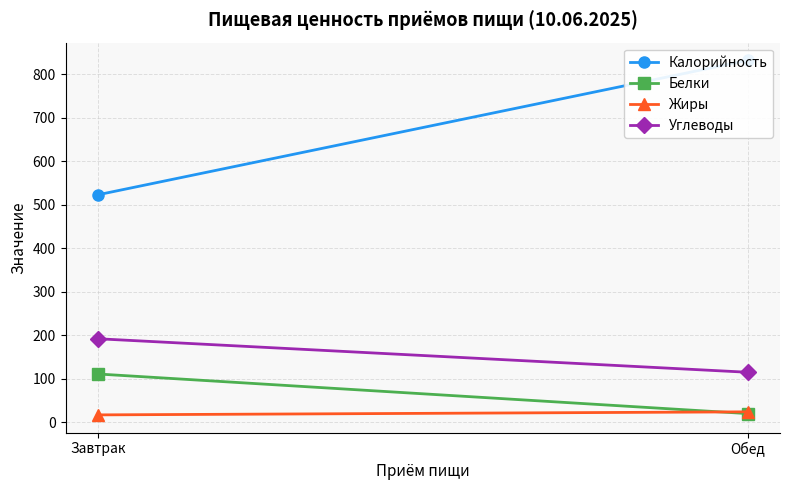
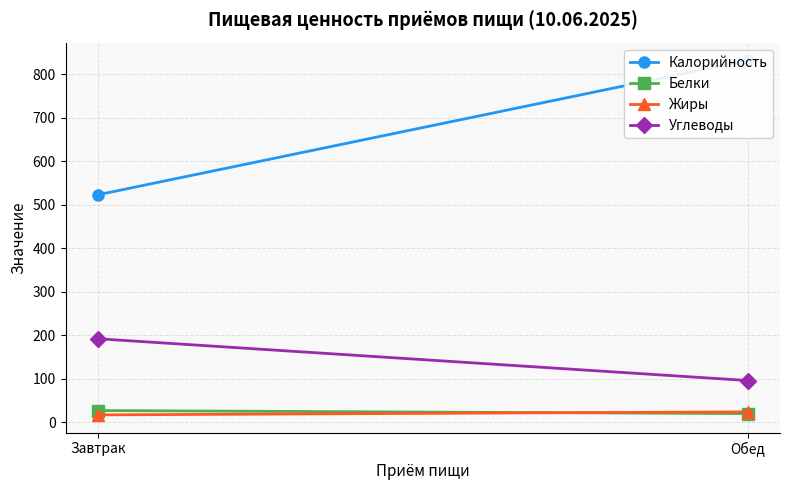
Белки, Завтрак: 110 -> 30
Углеводы, Обед: 120 -> 100
